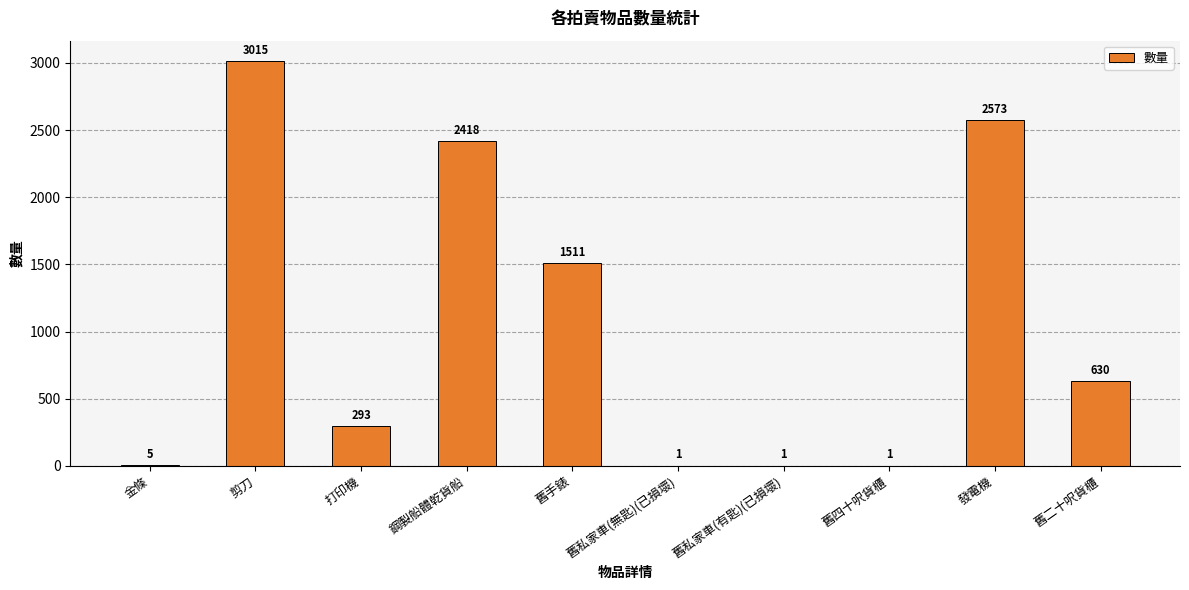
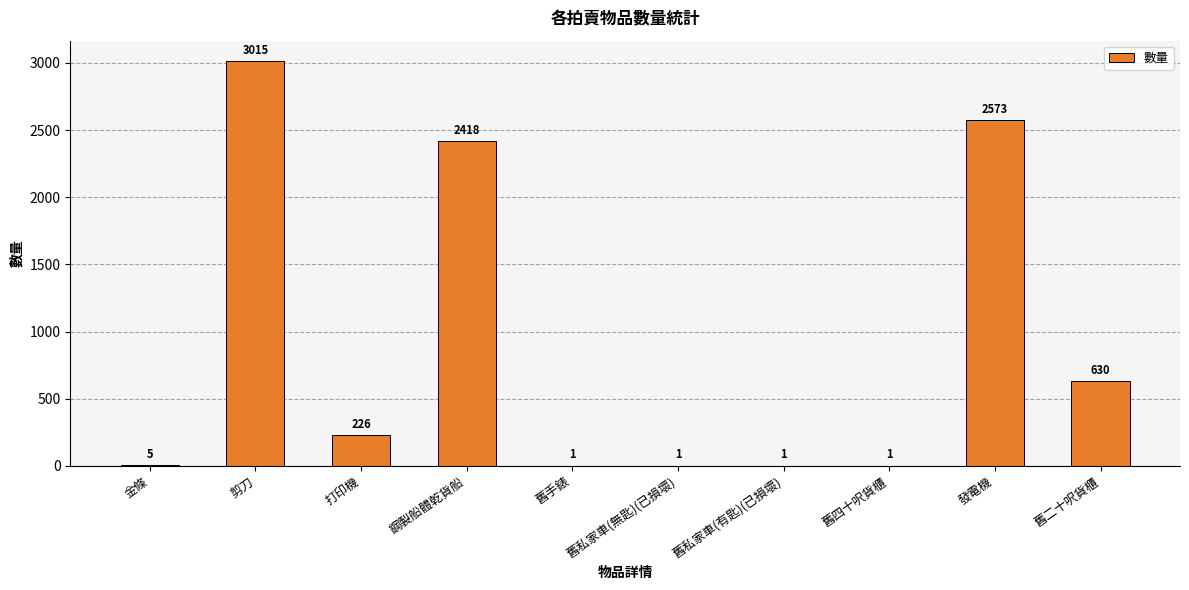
打印機: 293 -> 226
舊手錶: 1511 -> 1
